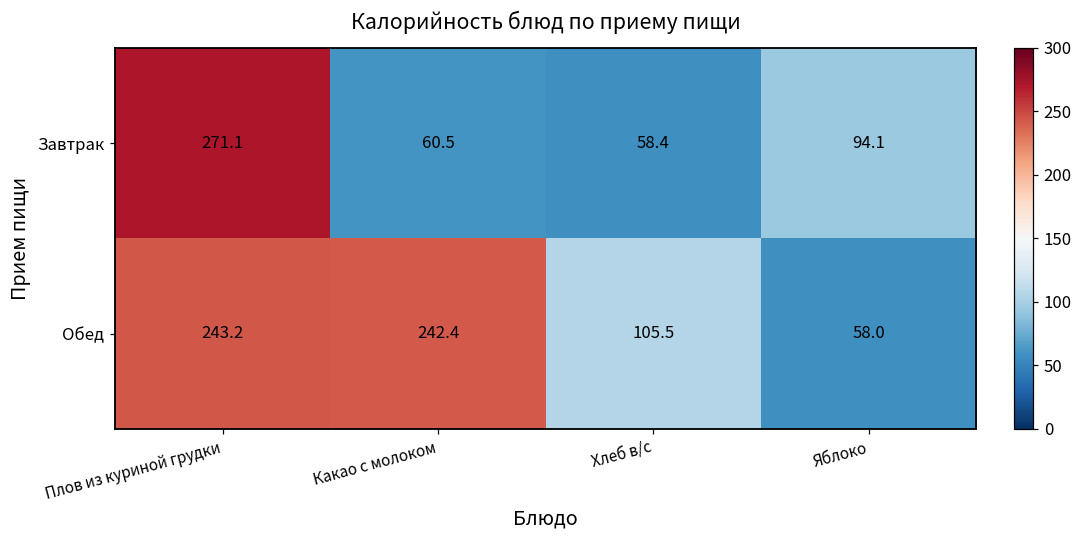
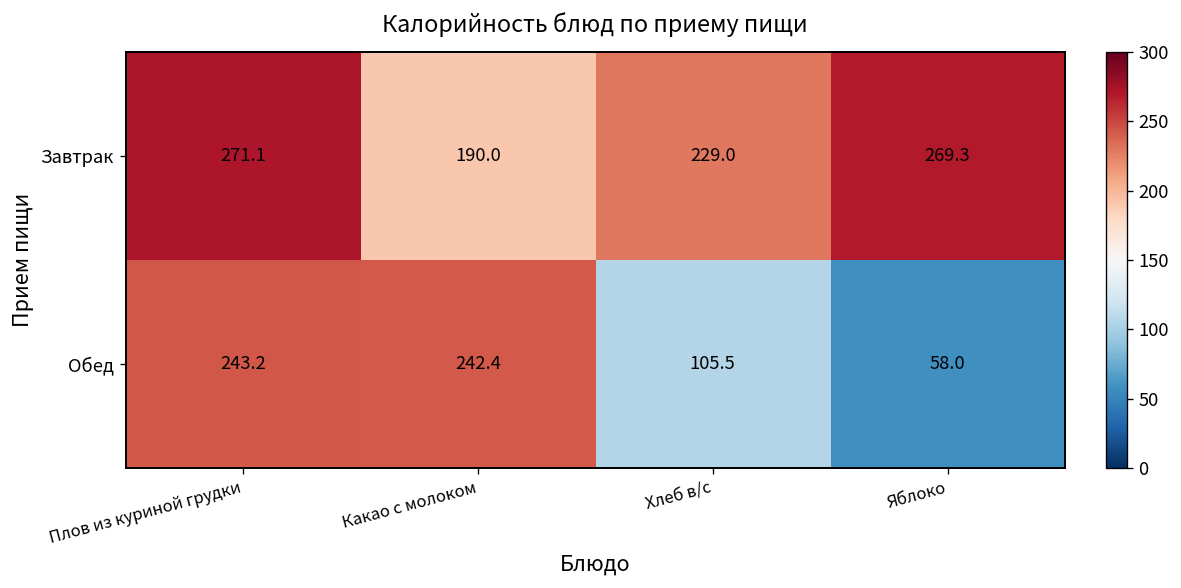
Завтрак, Какао с молоком: 60.5 -> 190.0
Завтрак, Хлеб в/с: 58.4 -> 229.0
Завтрак, Яблоко: 94.1 -> 269.3
